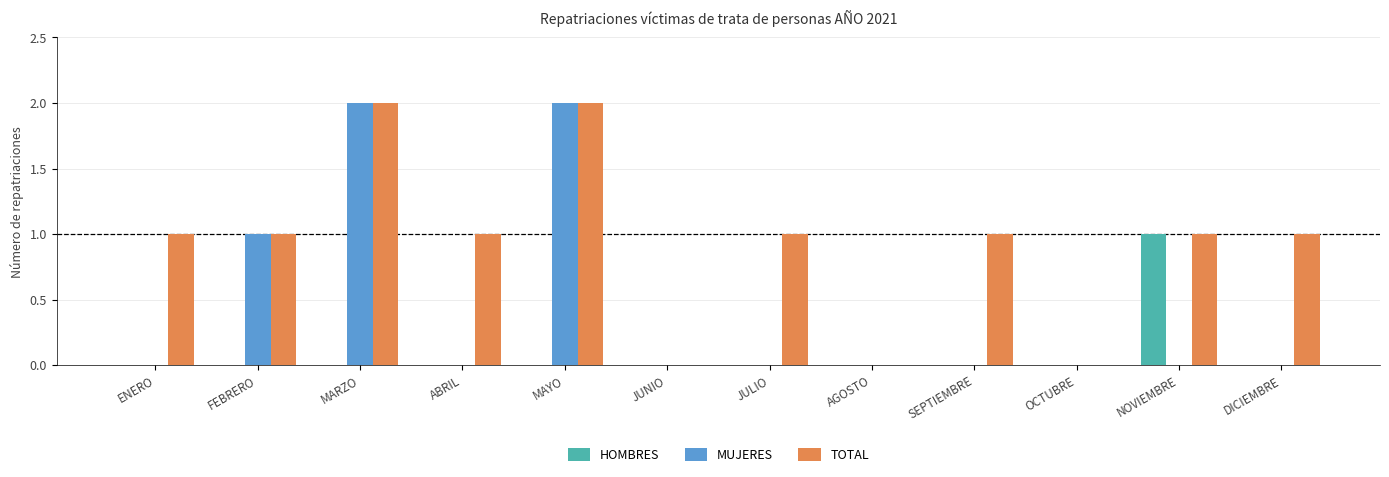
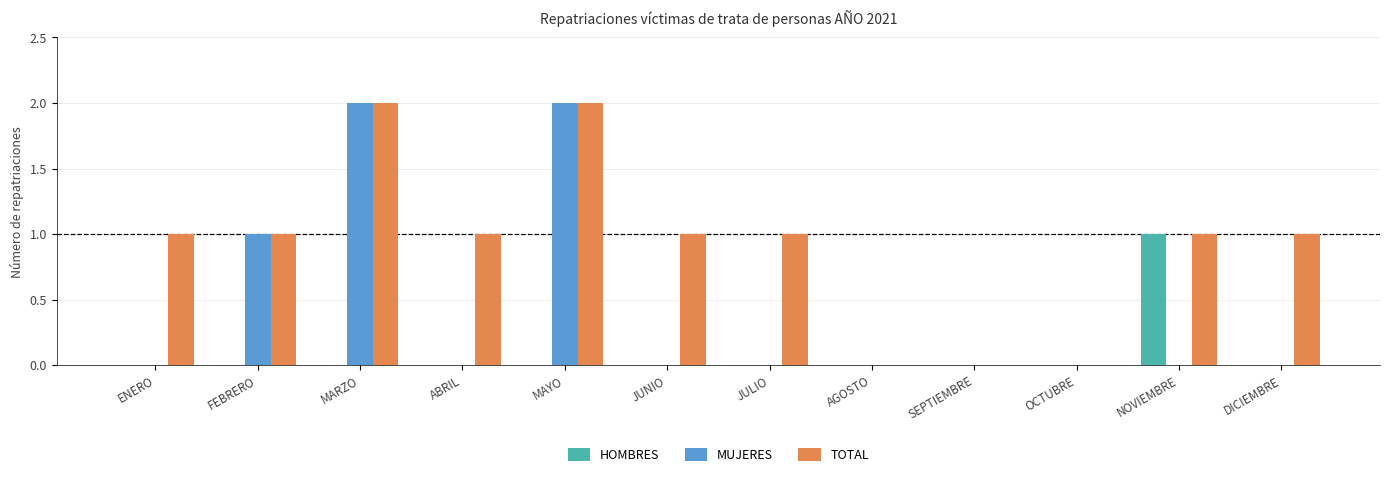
TOTAL, JUNIO: 0 -> 1
TOTAL, SEPTIEMBRE: 1 -> 0
